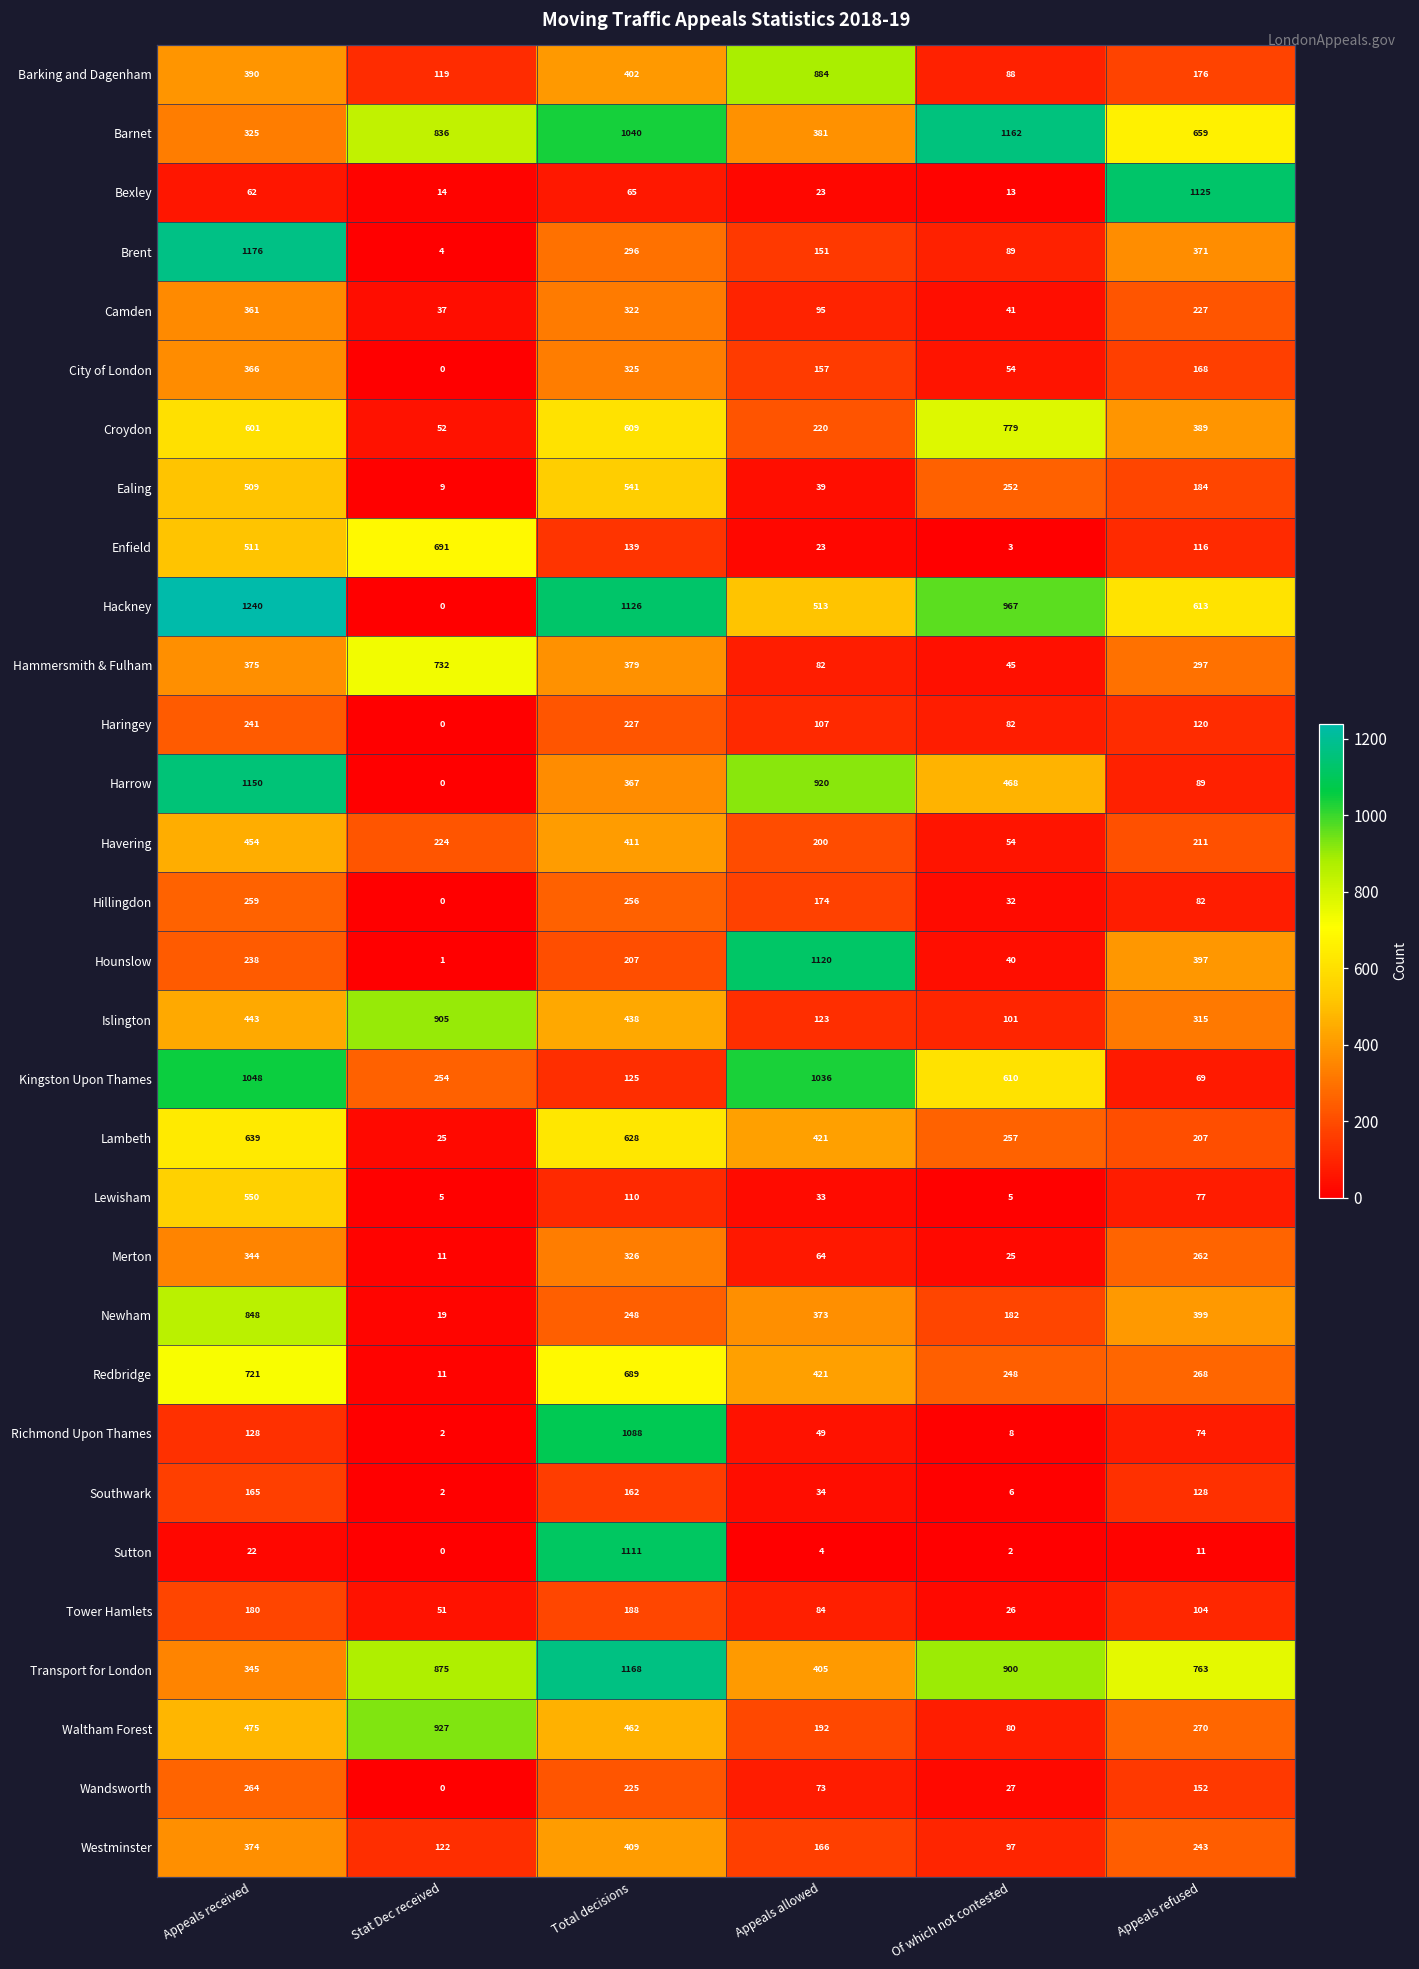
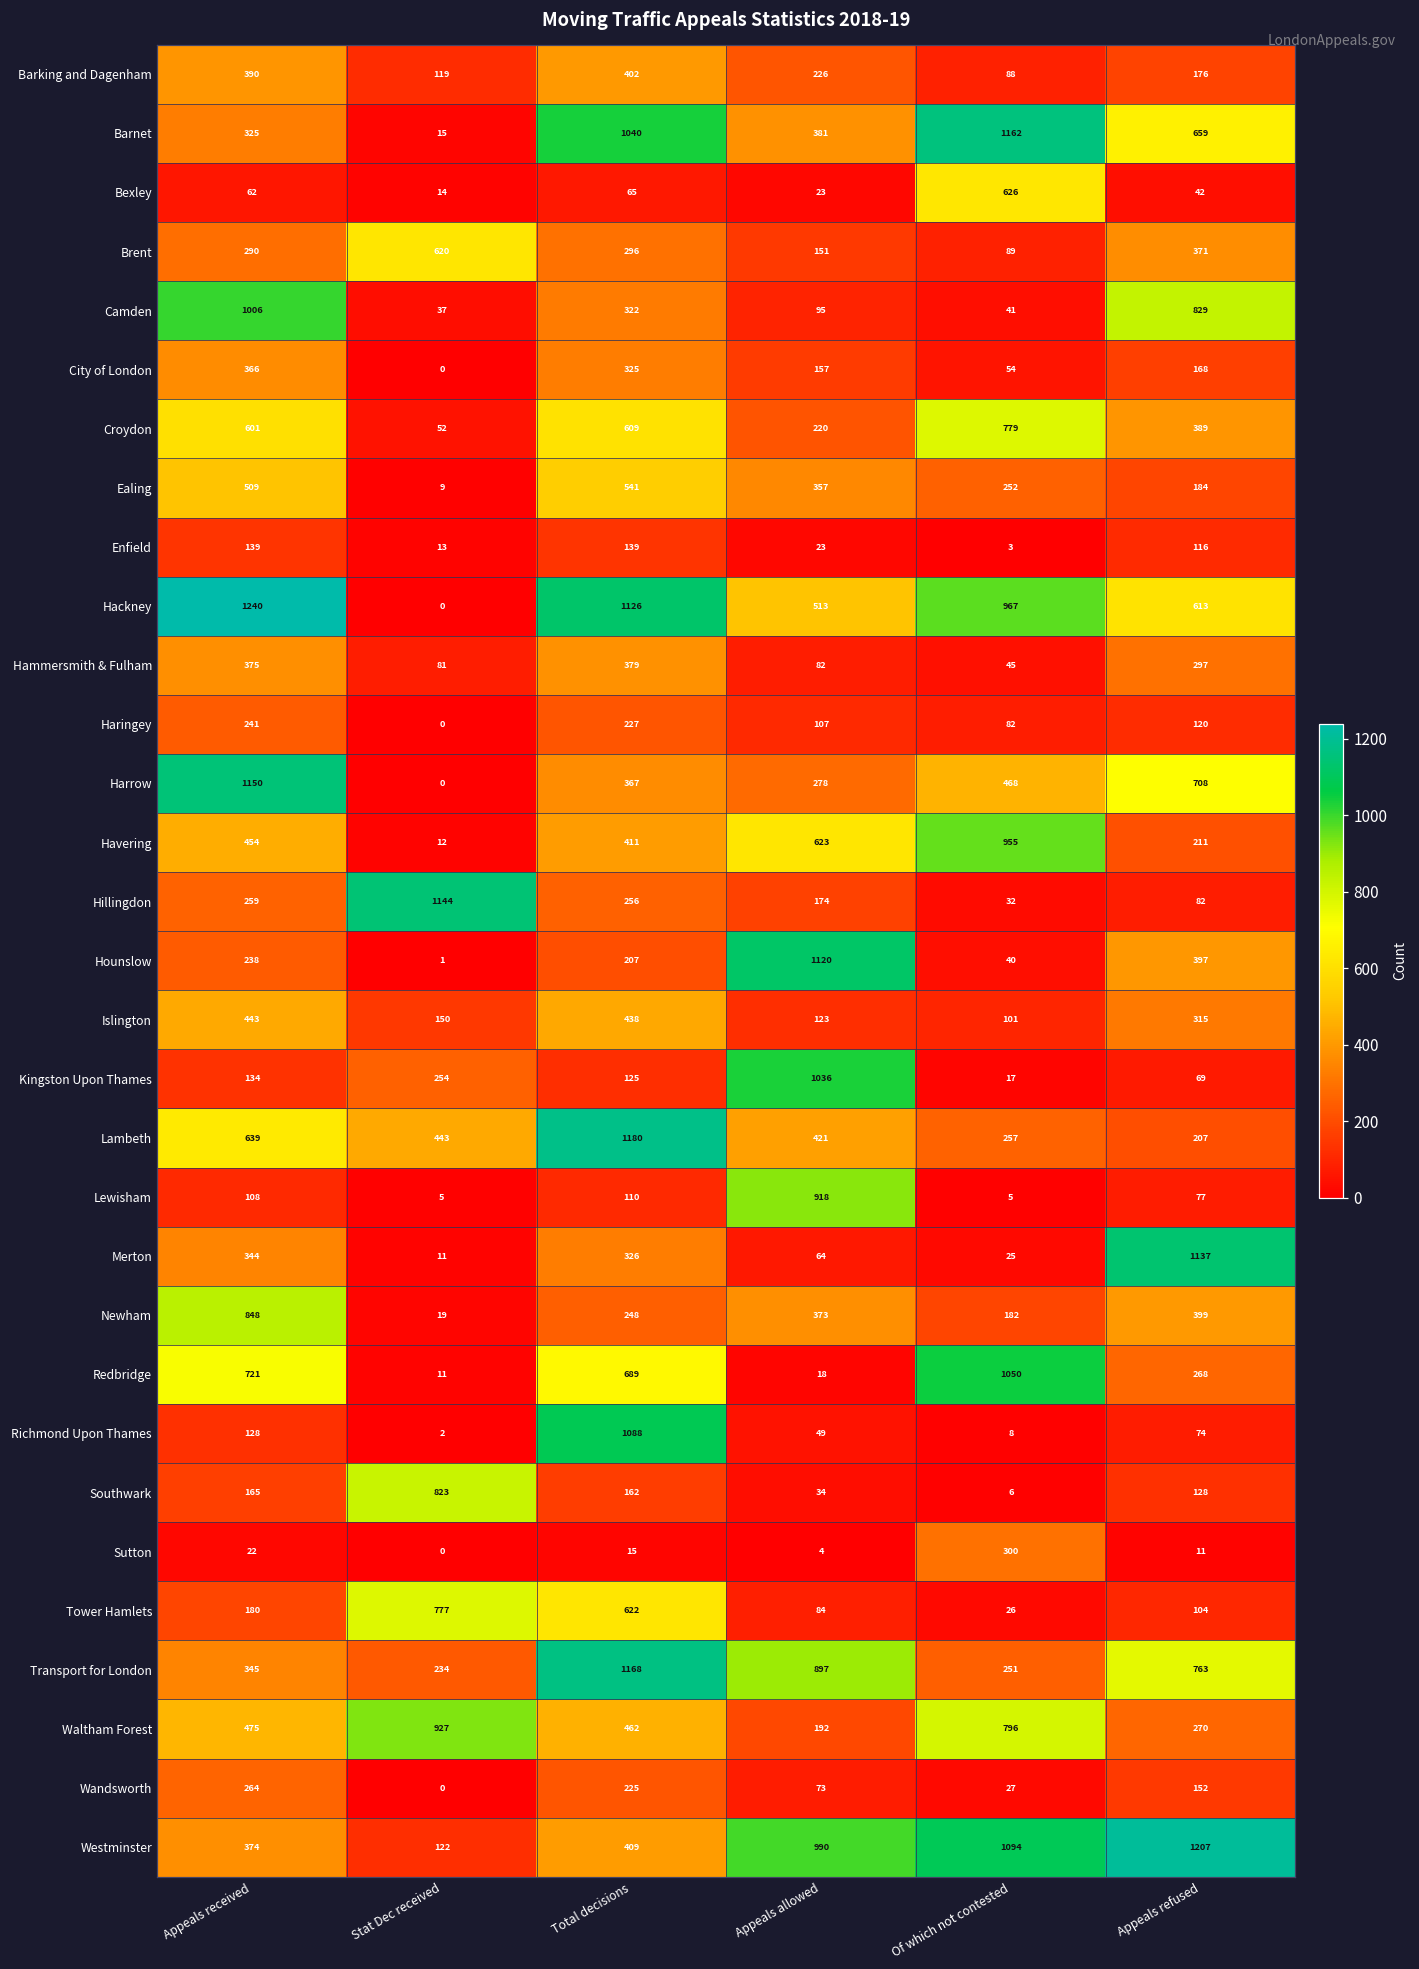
Barking and Dagenham, Appeals allowed: 884 -> 226
Barnet, Stat Dec received: 836 -> 15
Bexley, Of which not contested: 13 -> 626
Bexley, Appeals refused: 1125 -> 42
Brent, Appeals received: 1176 -> 290
Brent, Stat Dec received: 4 -> 620
Camden, Appeals received: 361 -> 1006
Camden, Appeals refused: 227 -> 829
Ealing, Appeals allowed: 39 -> 357
Enfield, Appeals received: 511 -> 139
Enfield, Stat Dec received: 691 -> 13
Hammersmith & Fulham, Stat Dec received: 732 -> 81
Harrow, Appeals allowed: 920 -> 278
Harrow, Appeals refused: 89 -> 708
Havering, Stat Dec received: 224 -> 12
Havering, Appeals allowed: 200 -> 623
Havering, Of which not contested: 54 -> 955
Hillingdon, Stat Dec received: 0 -> 1144
Islington, Stat Dec received: 905 -> 150
Kingston Upon Thames, Appeals received: 1048 -> 134
Kingston Upon Thames, Of which not contested: 610 -> 17
Lambeth, Stat Dec received: 25 -> 443
Lambeth, Total decisions: 628 -> 1180
Lewisham, Appeals received: 550 -> 108
Lewisham, Appeals allowed: 33 -> 918
Merton, Appeals refused: 262 -> 1137
Redbridge, Appeals allowed: 421 -> 18
Redbridge, Of which not contested: 248 -> 1050
Southwark, Stat Dec received: 2 -> 823
Sutton, Total decisions: 1111 -> 15
Sutton, Of which not contested: 2 -> 300
Tower Hamlets, Stat Dec received: 51 -> 777
Tower Hamlets, Total decisions: 188 -> 622
Transport for London, Stat Dec received: 875 -> 234
Transport for London, Appeals allowed: 405 -> 897
Transport for London, Of which not contested: 900 -> 251
Waltham Forest, Of which not contested: 80 -> 796
Westminster, Appeals allowed: 166 -> 990
Westminster, Of which not contested: 97 -> 1094
Westminster, Appeals refused: 243 -> 1207
